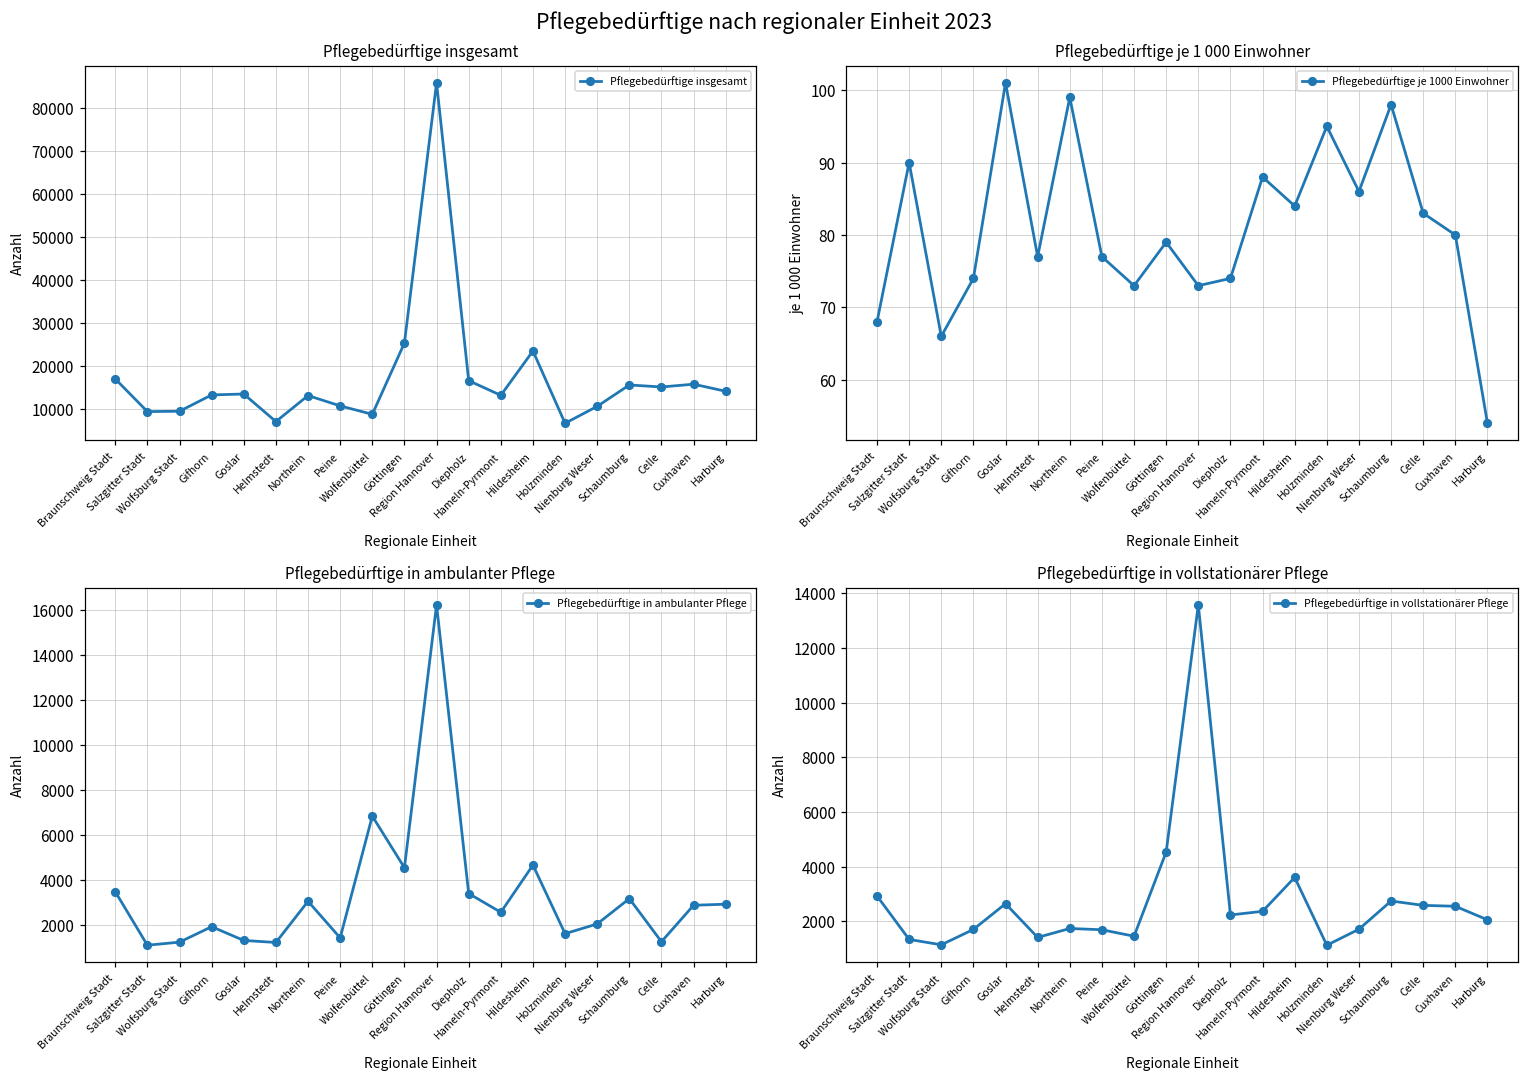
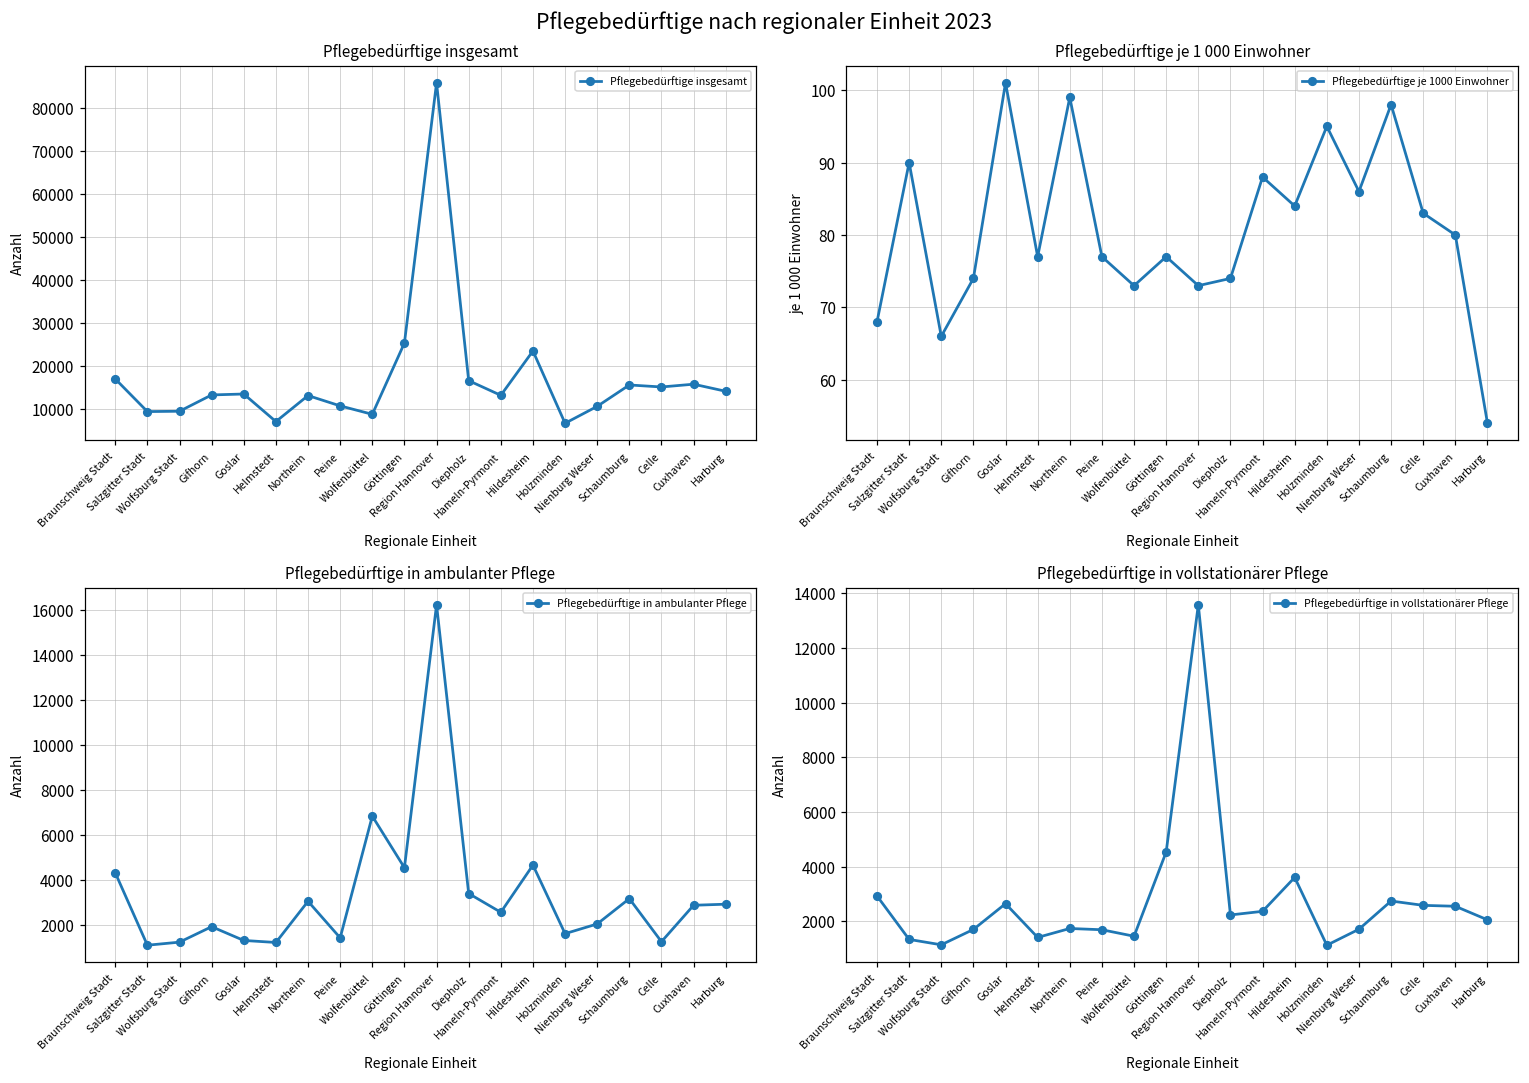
Pflegebedürftige je 1 000 Einwohner, Göttingen: 79 -> 77
Pflegebedürftige in ambulanter Pflege, Braunschweig Stadt: 3500 -> 4300
